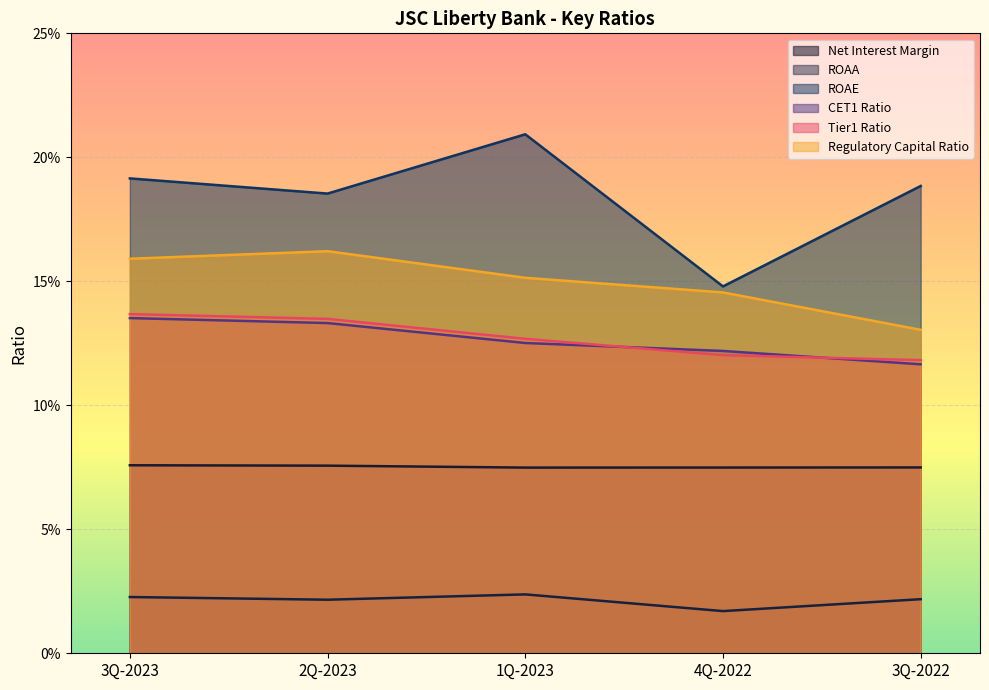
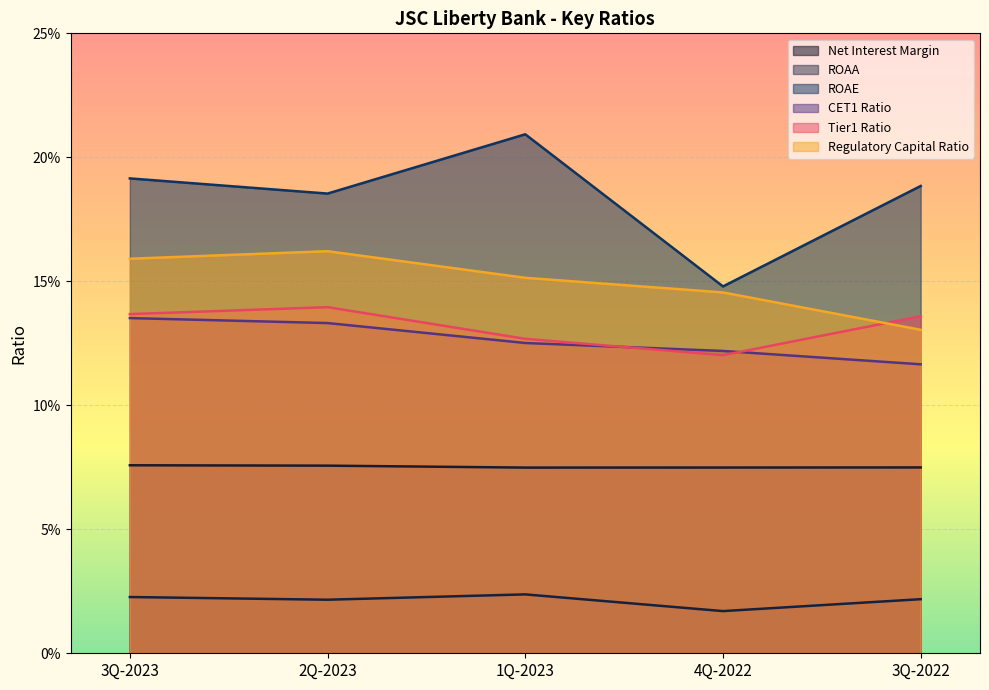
Tier1 Ratio, 2Q-2023: 13.5% -> 14.0%
Tier1 Ratio, 3Q-2022: 11.8% -> 13.6%
